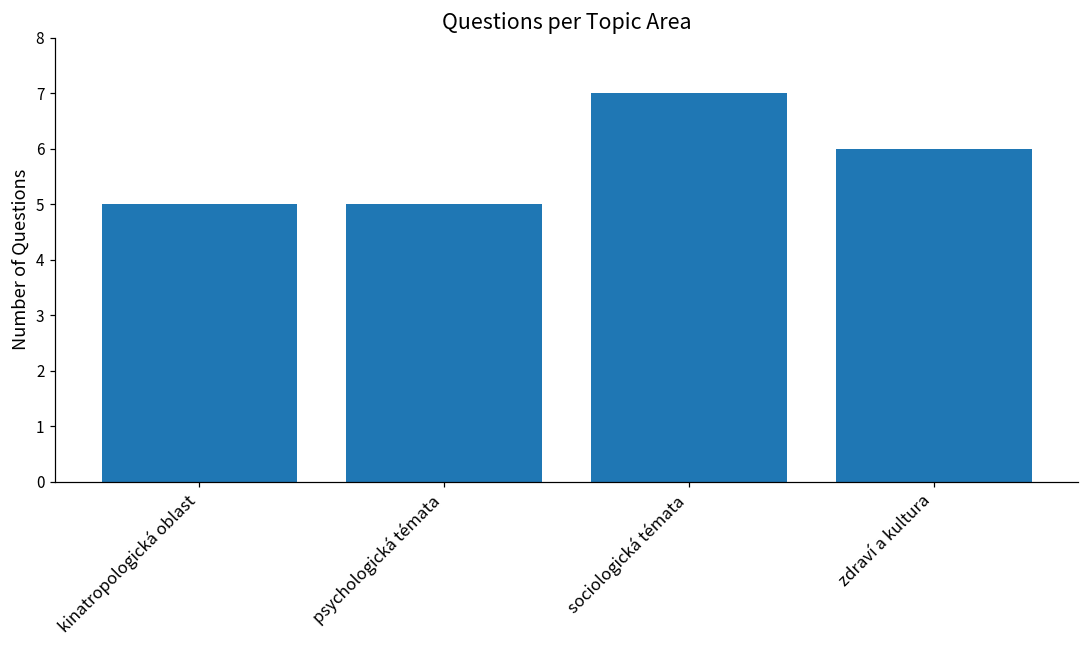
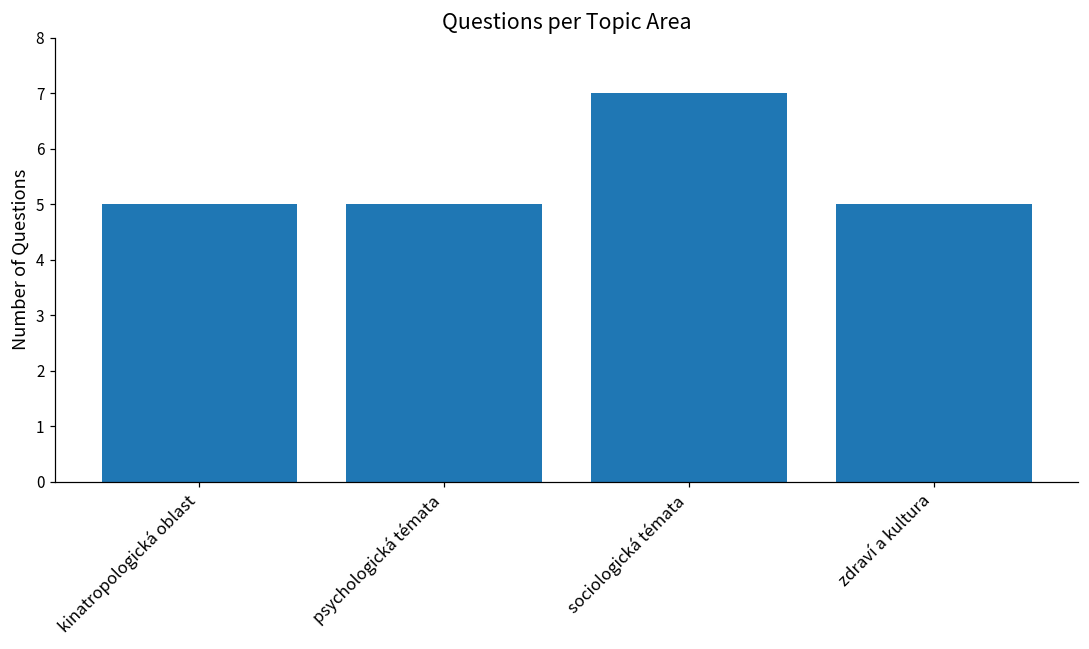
zdraví a kultura: 6 -> 5
